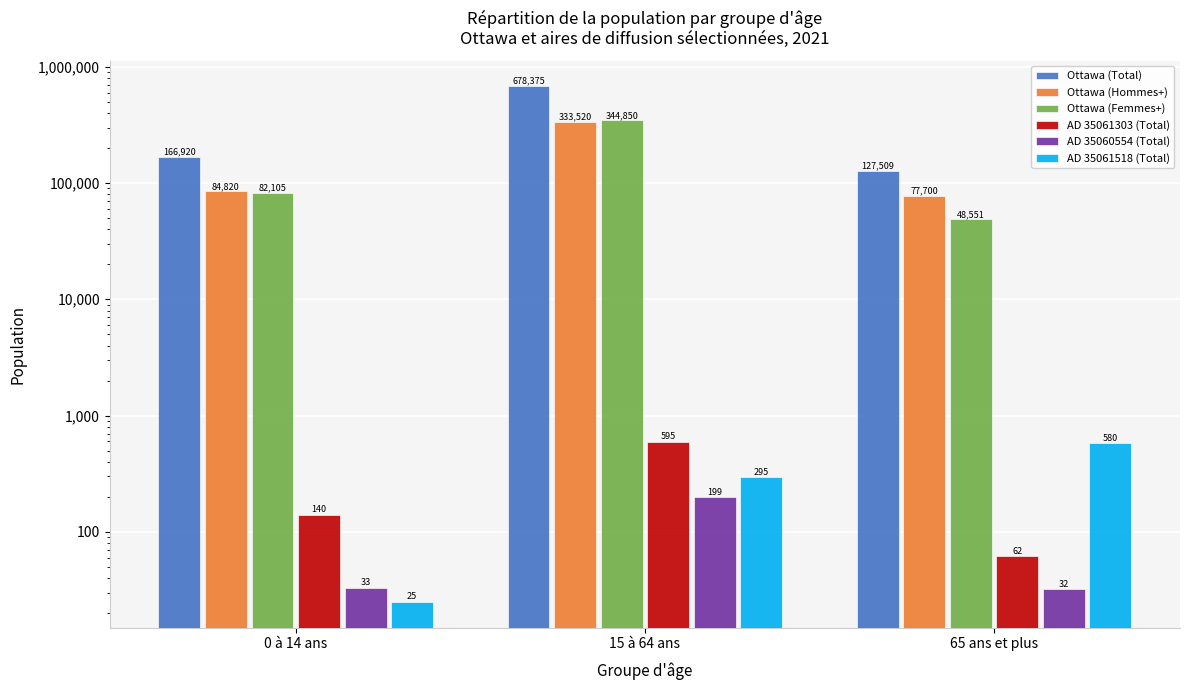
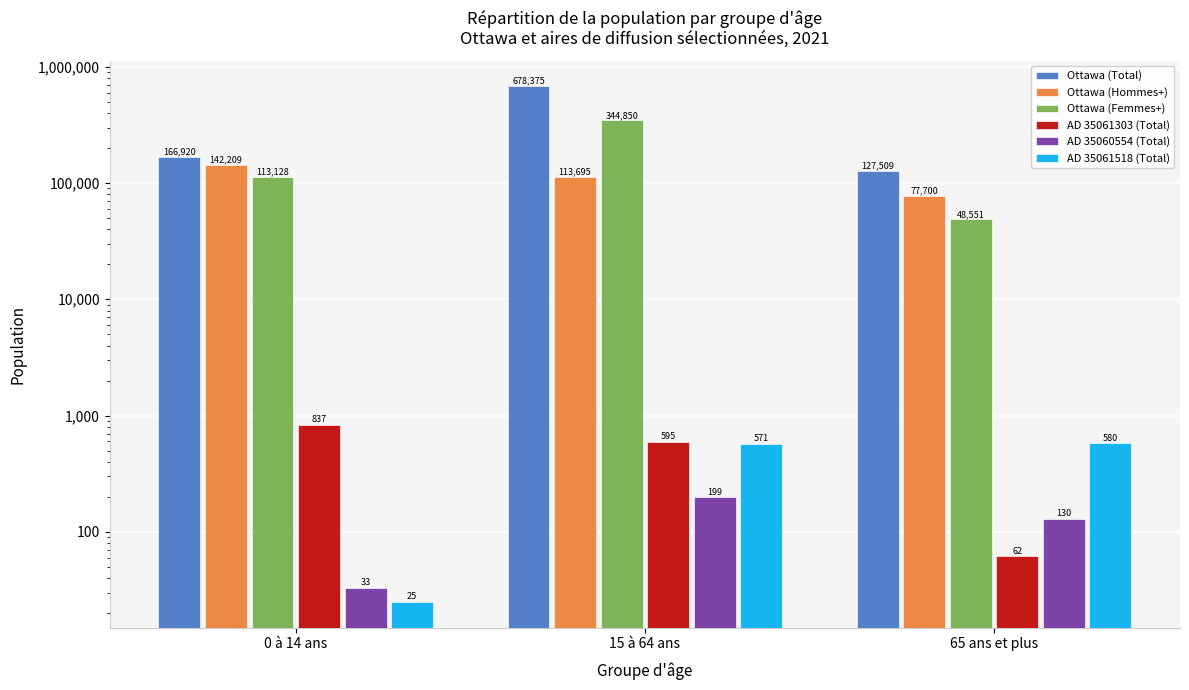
Ottawa (Hommes+), 0 à 14 ans: 84,820 -> 142,209
Ottawa (Femmes+), 0 à 14 ans: 82,105 -> 113,128
AD 35061303 (Total), 0 à 14 ans: 140 -> 837
Ottawa (Hommes+), 15 à 64 ans: 333,520 -> 113,695
AD 35061518 (Total), 15 à 64 ans: 295 -> 571
AD 35060554 (Total), 65 ans et plus: 32 -> 130
